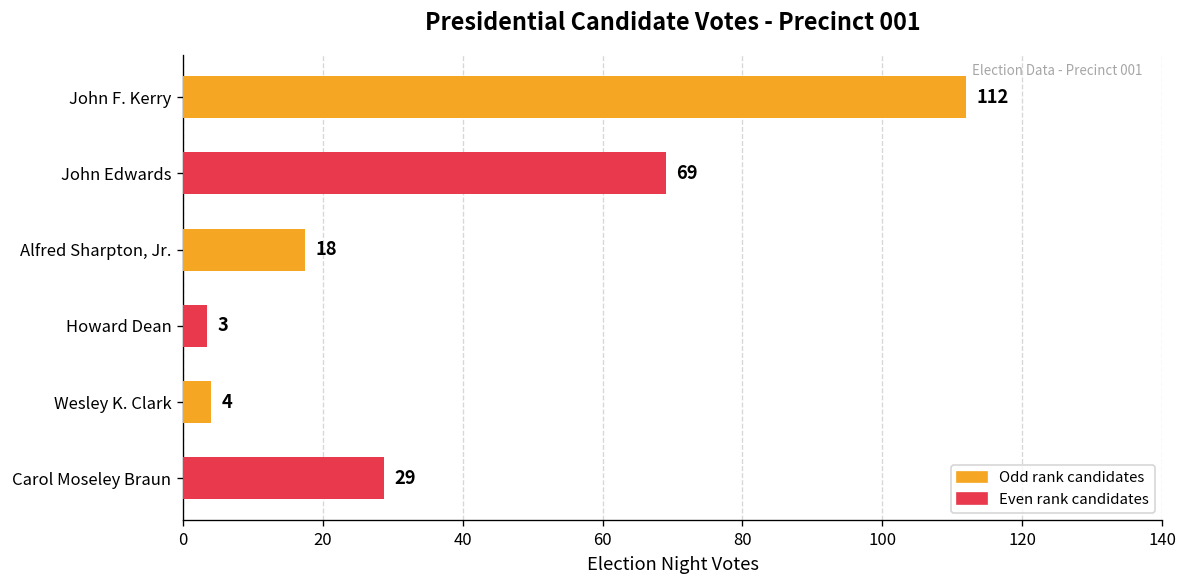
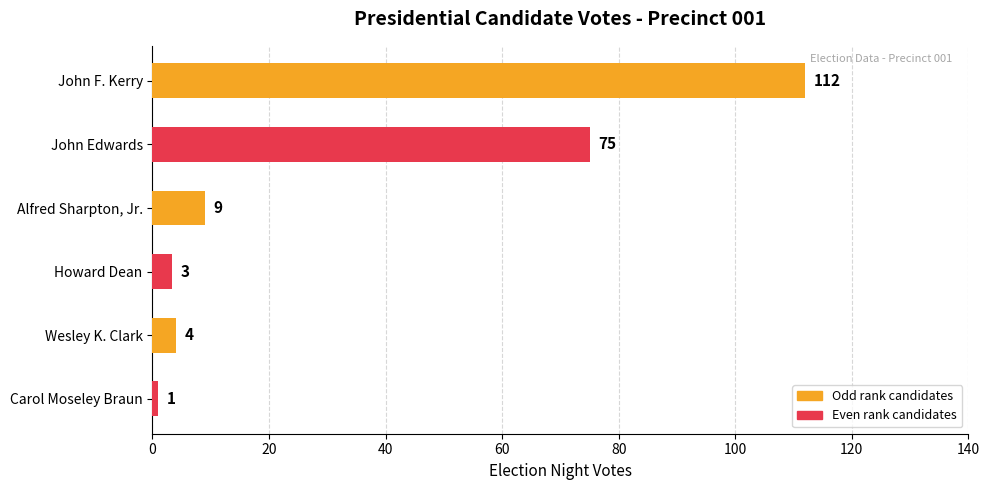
John Edwards: 69 -> 75
Alfred Sharpton, Jr.: 18 -> 9
Carol Moseley Braun: 29 -> 1
